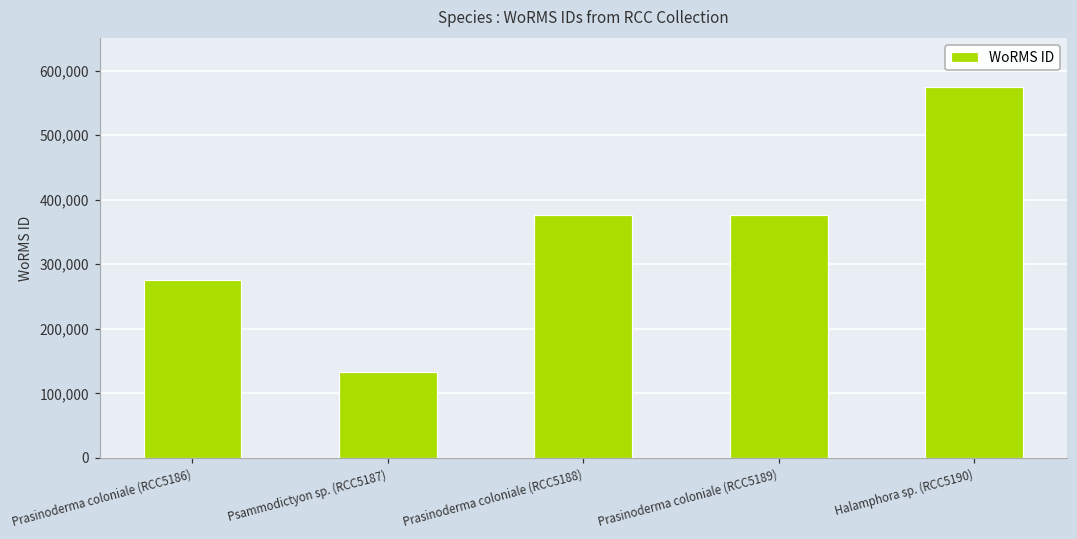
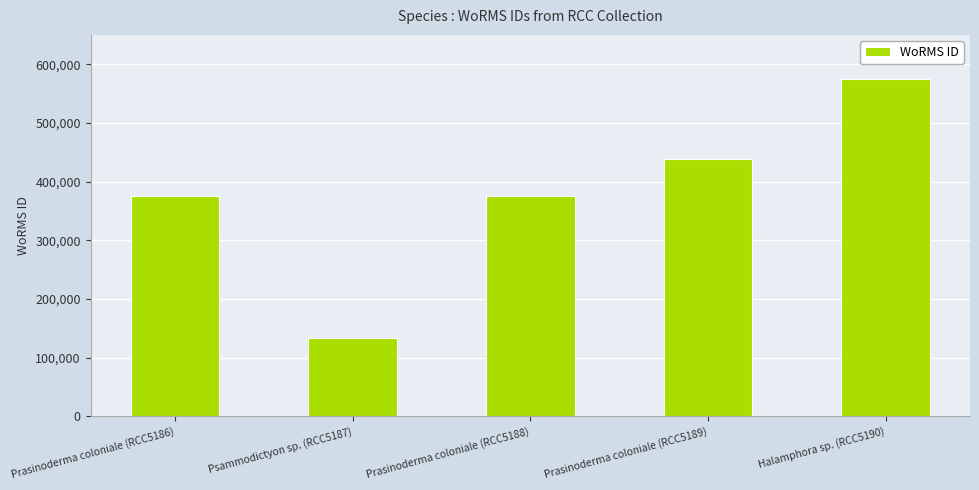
Prasinoderma coloniale (RCC5186): 280,000 -> 380,000
Prasinoderma coloniale (RCC5189): 380,000 -> 440,000
